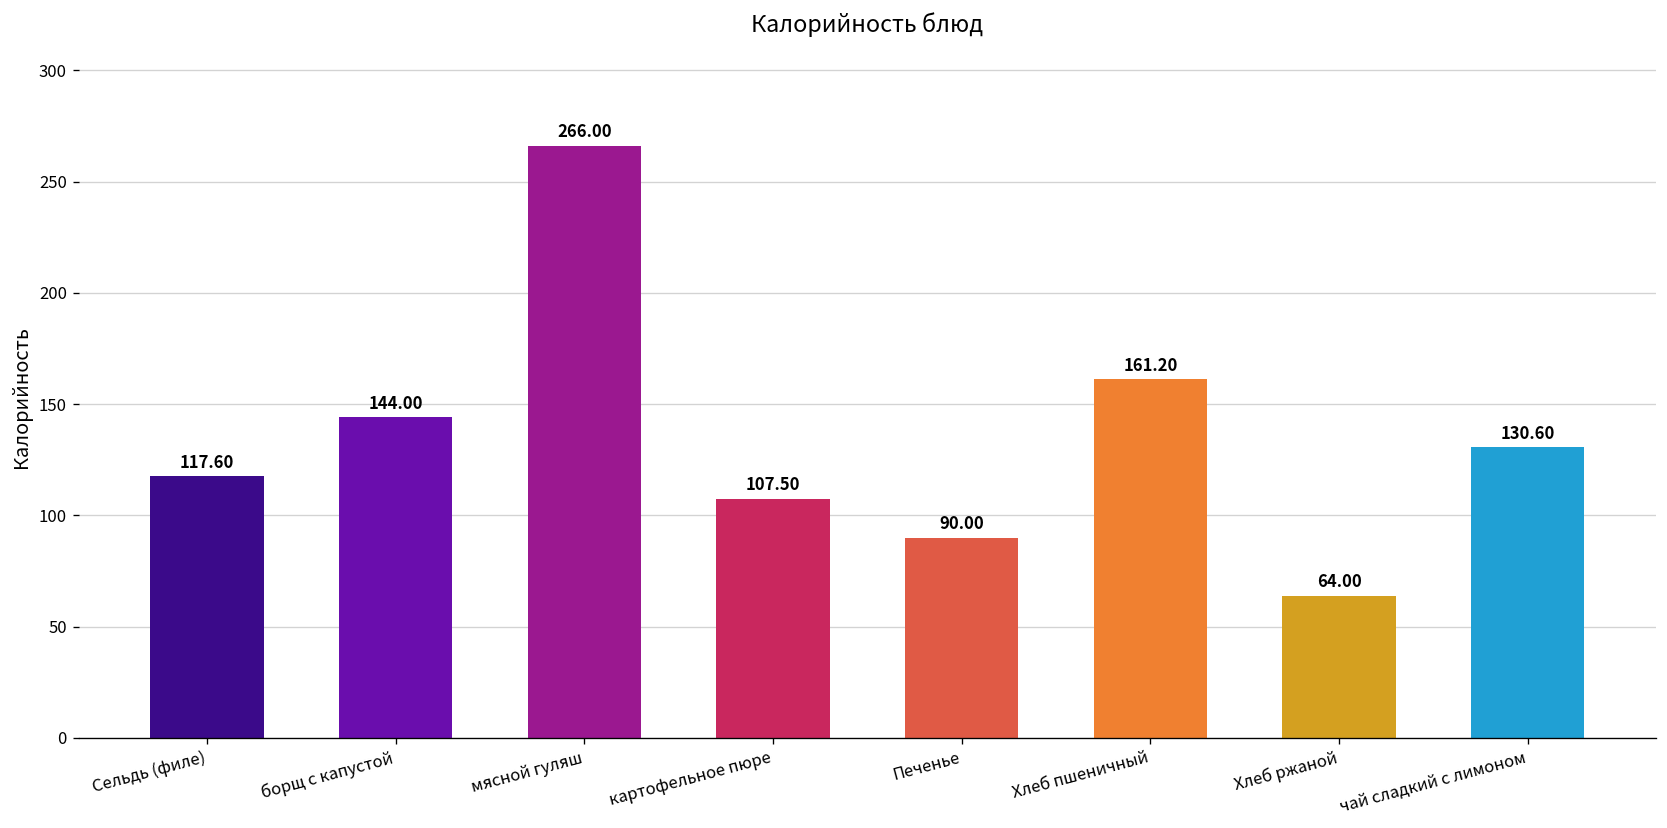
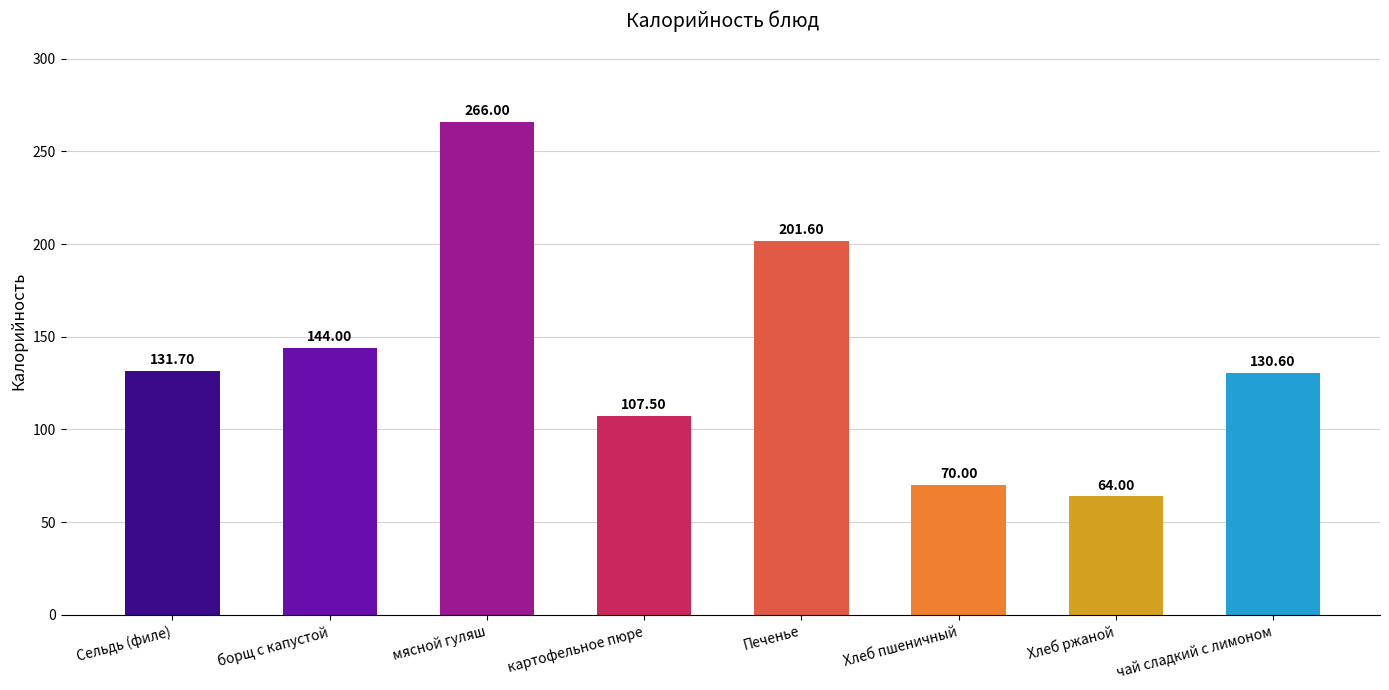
Сельдь (филе): 117.60 -> 131.70
Печенье: 90.00 -> 201.60
Хлеб пшеничный: 161.20 -> 70.00
